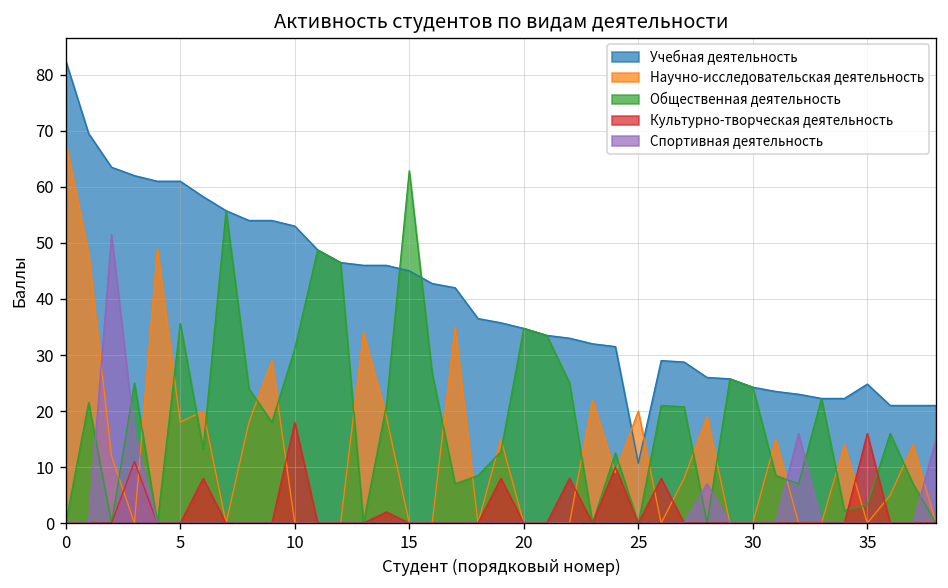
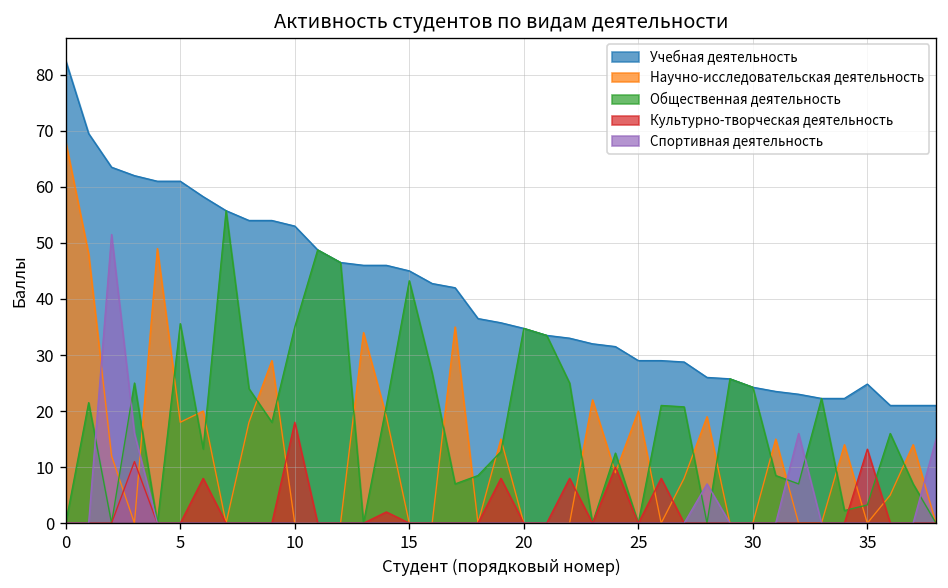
Общественная деятельность, 10: 31 -> 35
Общественная деятельность, 15: 63 -> 43
Учебная деятельность, 25: 11 -> 29
Культурно-творческая деятельность, 35: 16 -> 13
